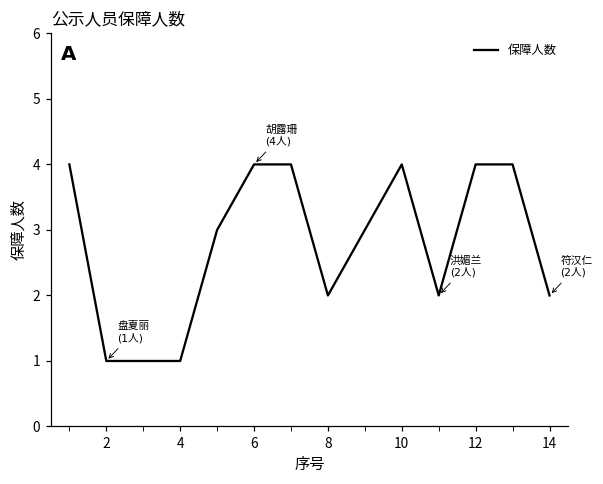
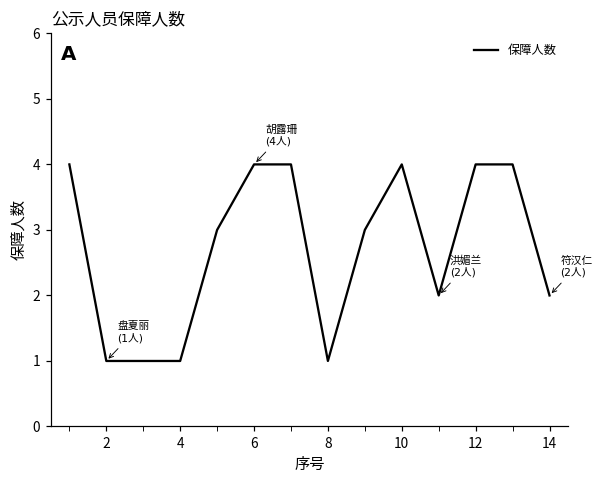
8: 2 -> 1
